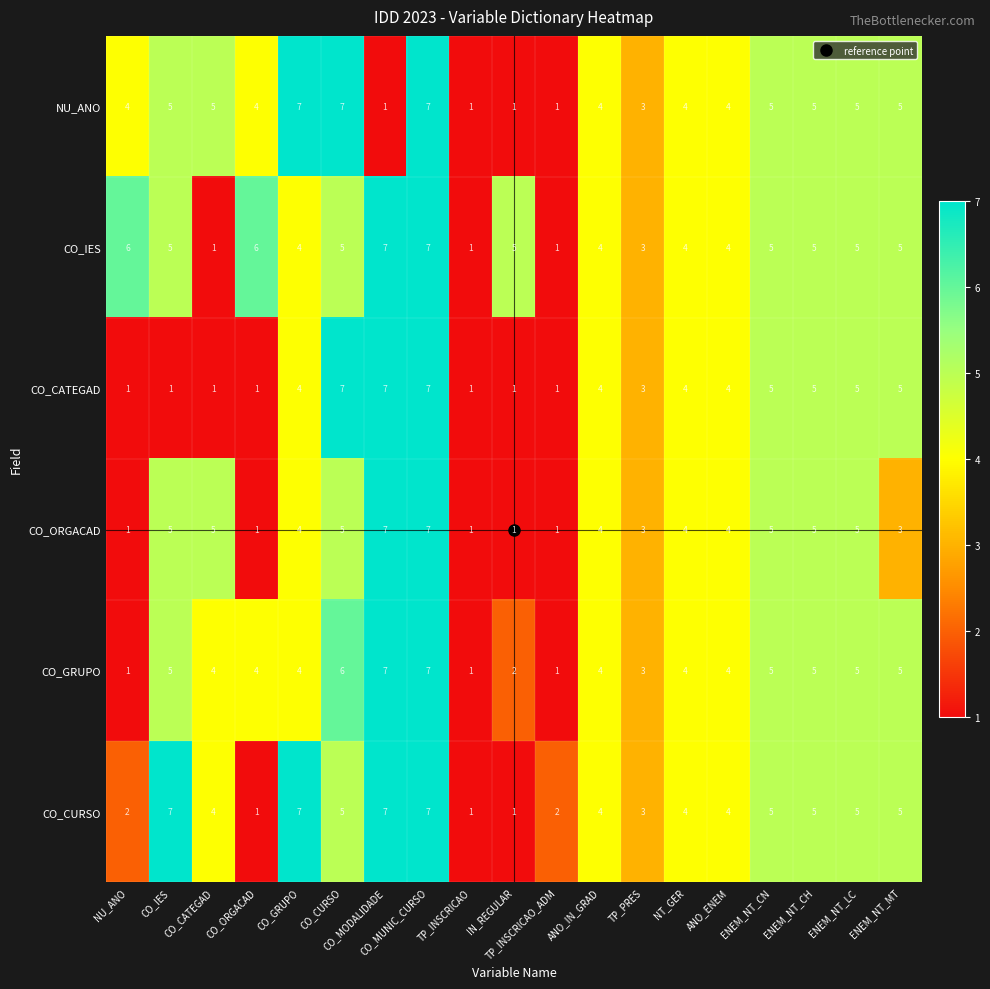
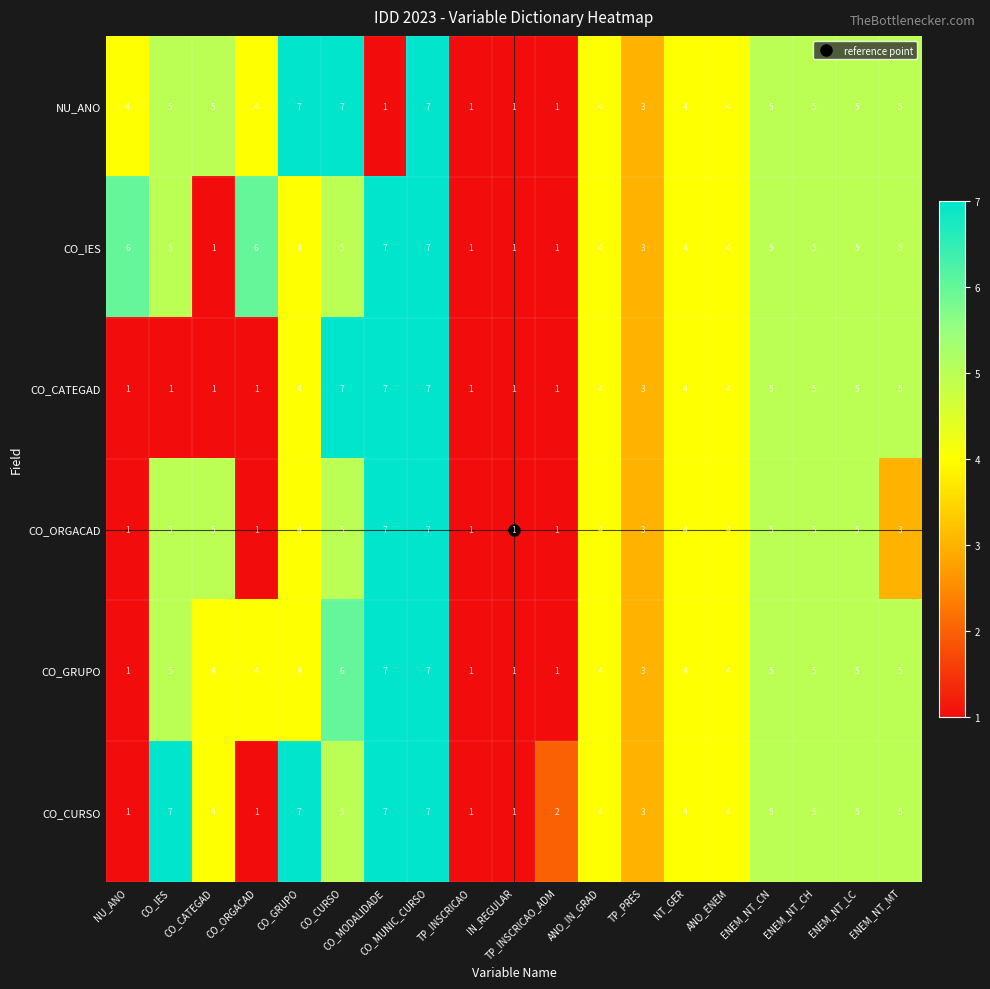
CO_IES, IN_REGULAR: 5 -> 1
CO_GRUPO, IN_REGULAR: 2 -> 1
CO_CURSO, NU_ANO: 2 -> 1
